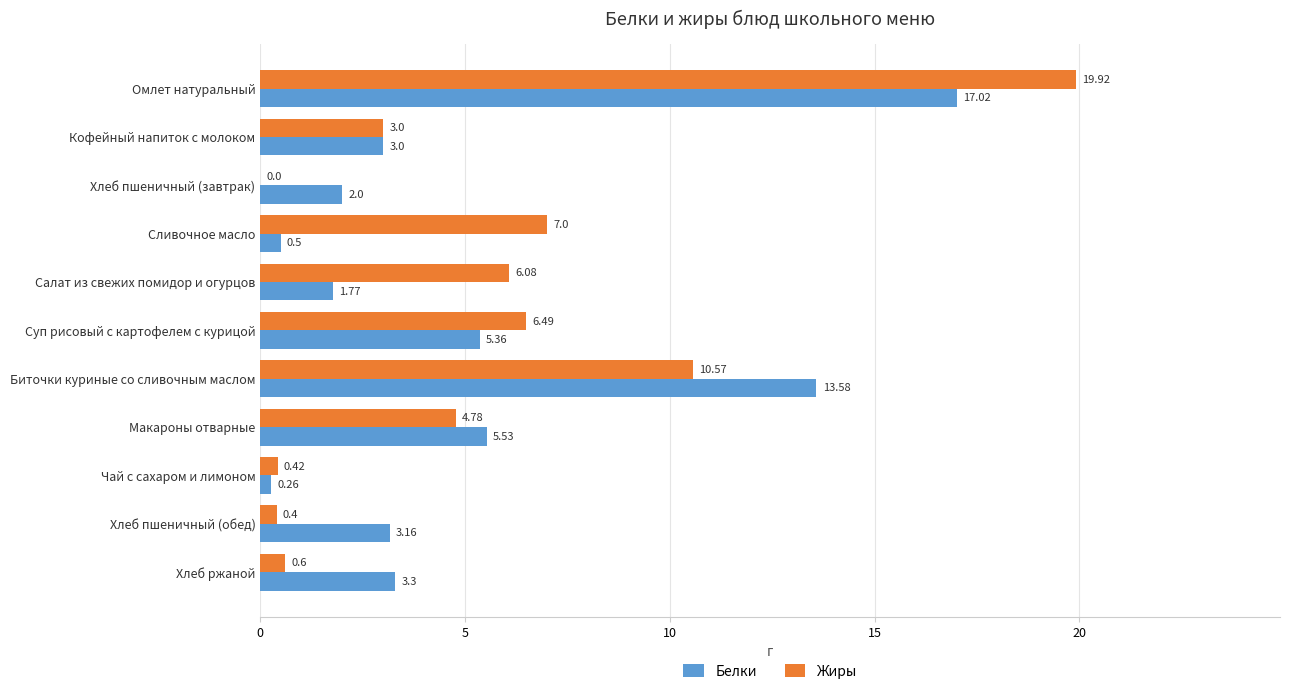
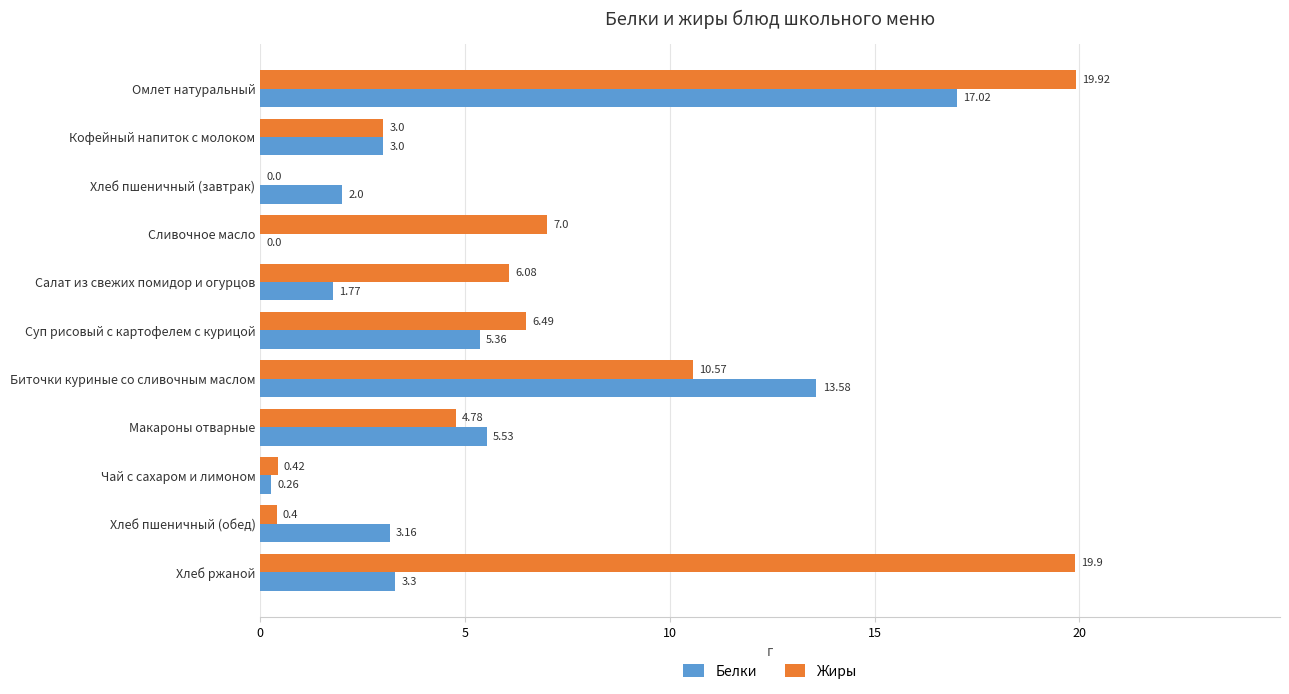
Белки, Сливочное масло: 0.5 -> 0.0
Жиры, Хлеб ржаной: 0.6 -> 19.9
